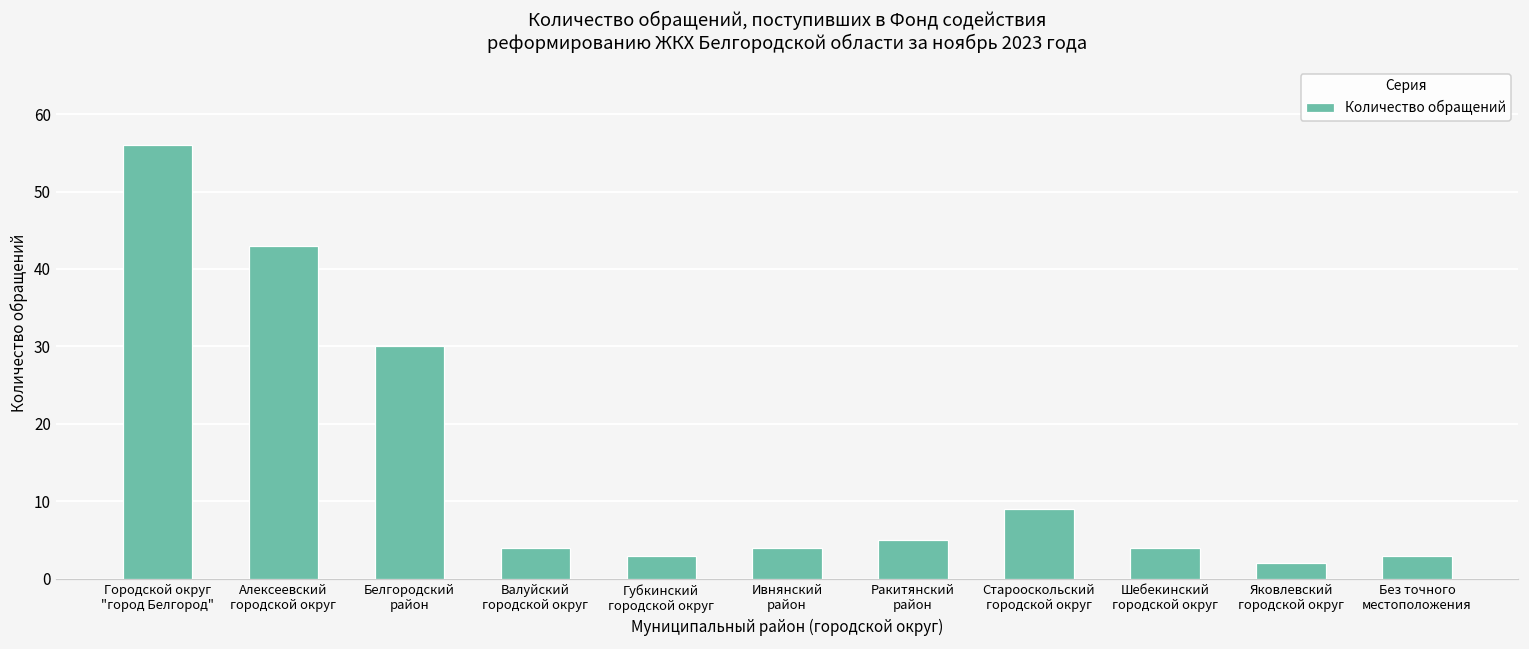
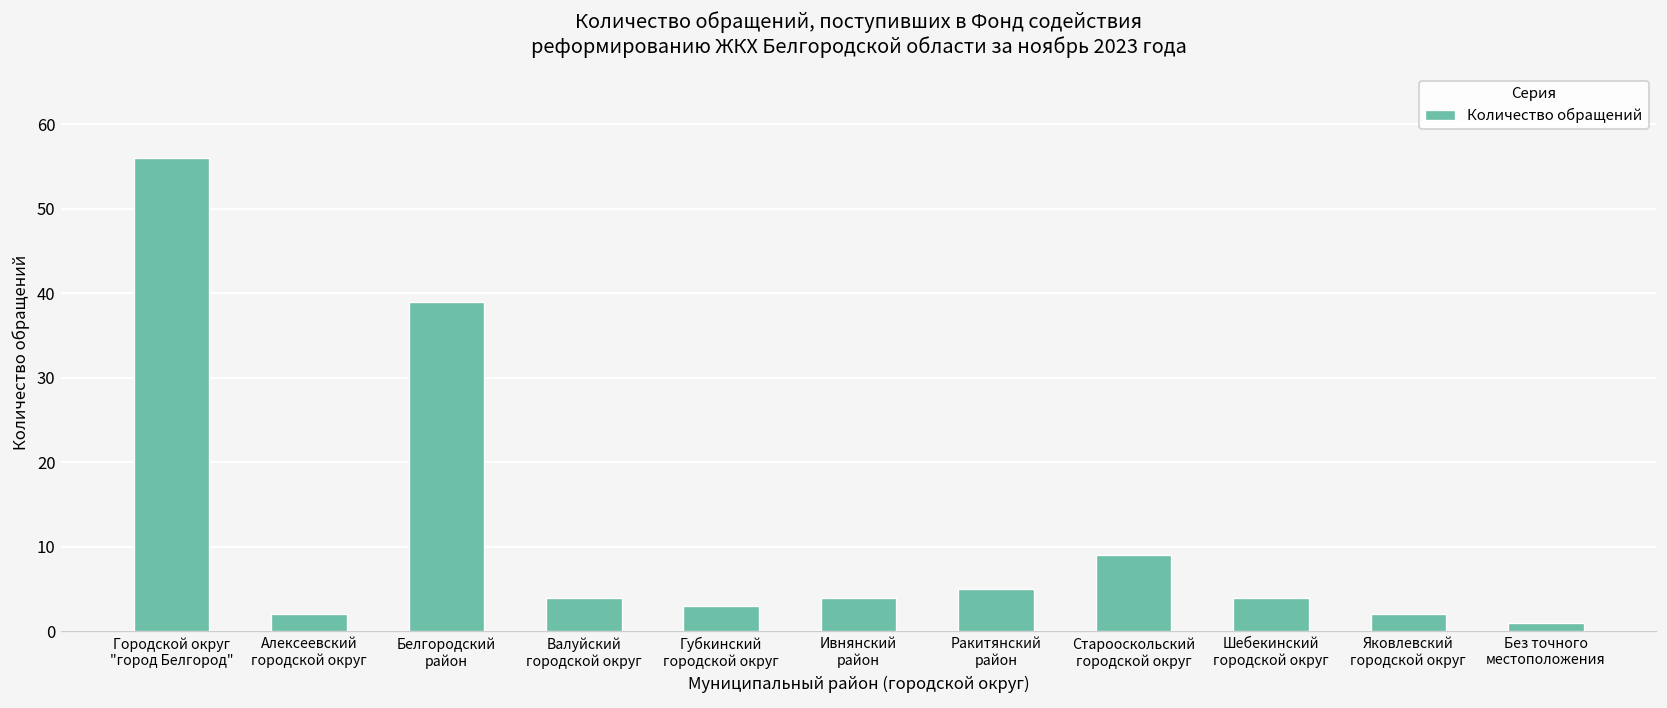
Алексеевский городской округ: 43 -> 2
Белгородский район: 30 -> 39
Без точного местоположения: 3 -> 1
